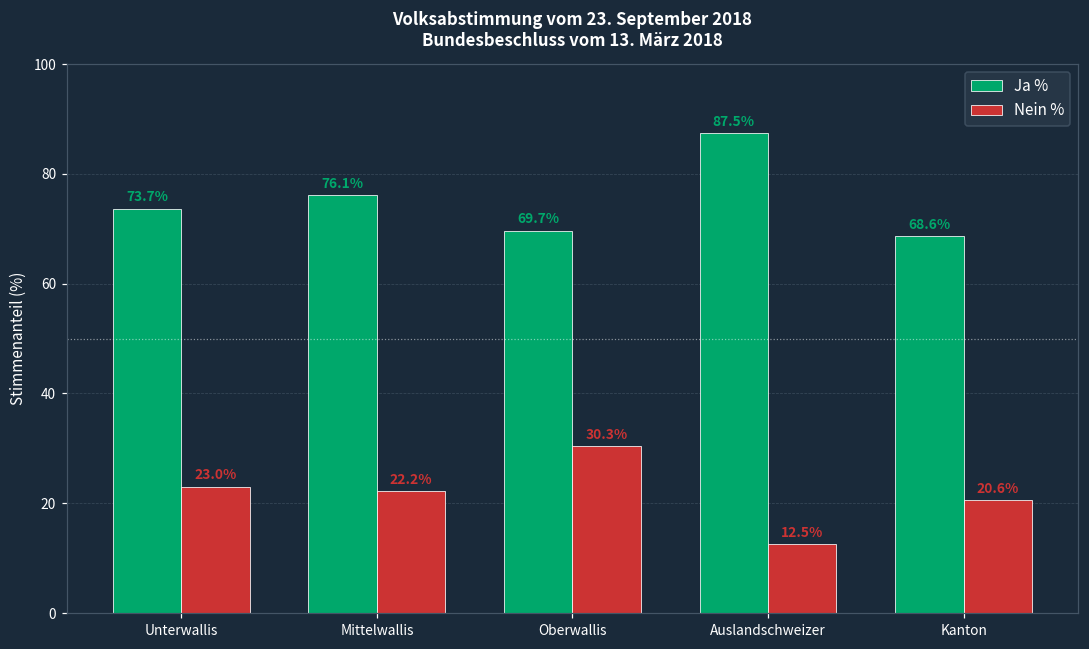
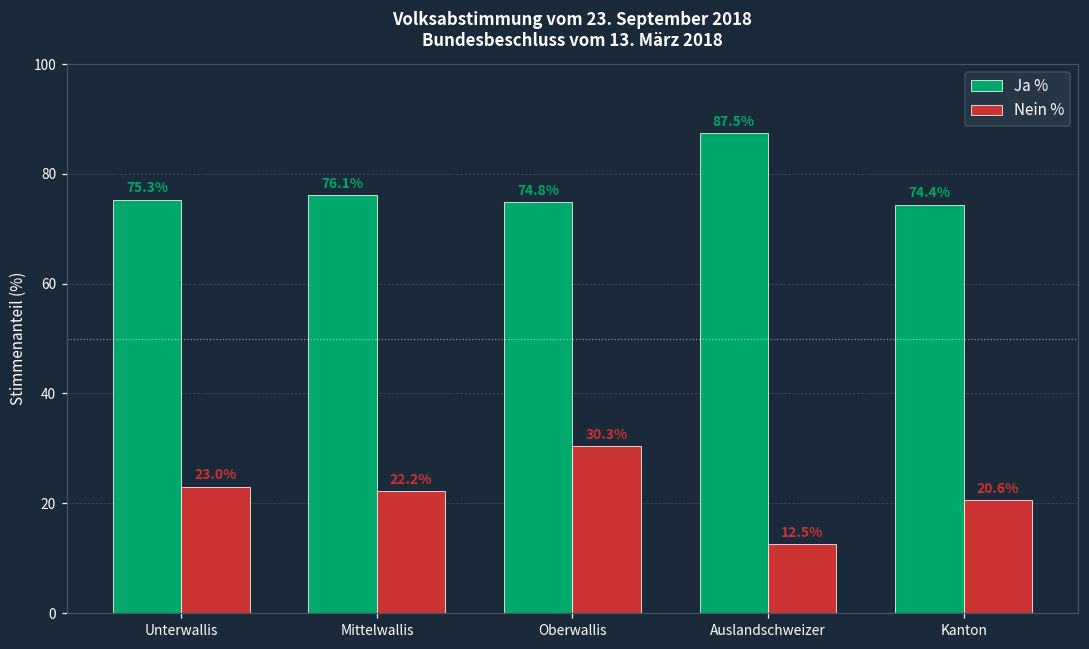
Ja %, Unterwallis: 73.7% -> 75.3%
Ja %, Oberwallis: 69.7% -> 74.8%
Ja %, Kanton: 68.6% -> 74.4%
